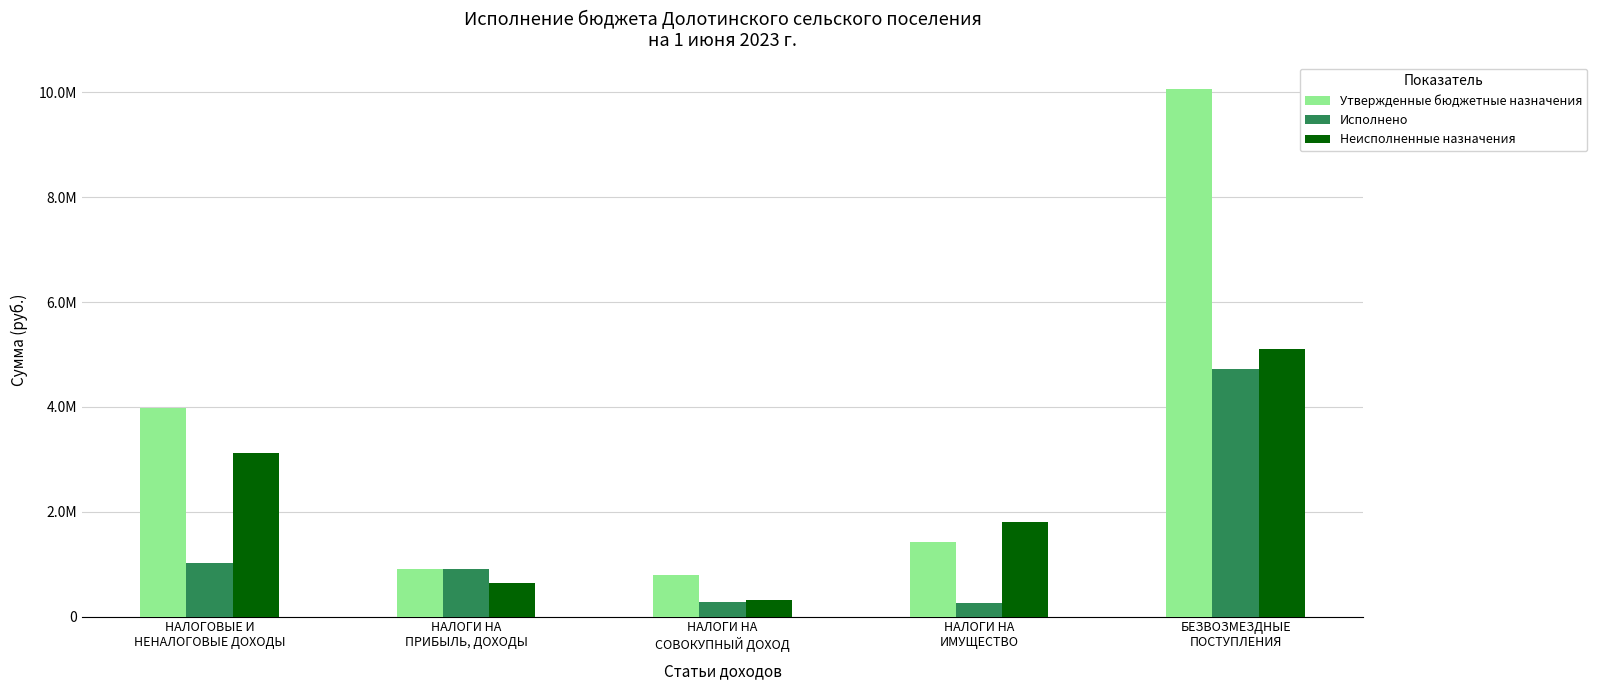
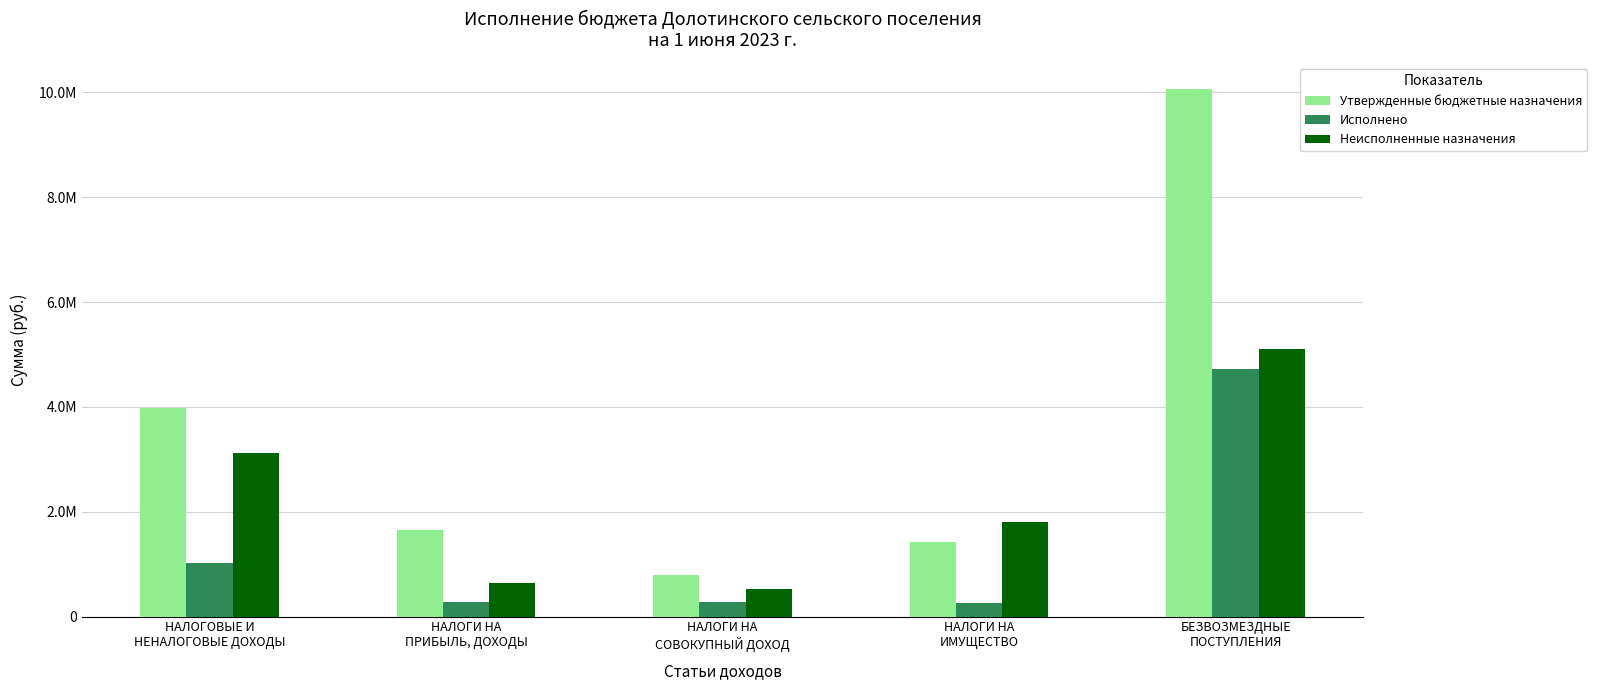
Утвержденные бюджетные назначения, НАЛОГИ НА ПРИБЫЛЬ, ДОХОДЫ: 900000 -> 1600000
Исполнено, НАЛОГИ НА ПРИБЫЛЬ, ДОХОДЫ: 900000 -> 300000
Неисполненные назначения, НАЛОГИ НА СОВОКУПНЫЙ ДОХОД: 300000 -> 500000
